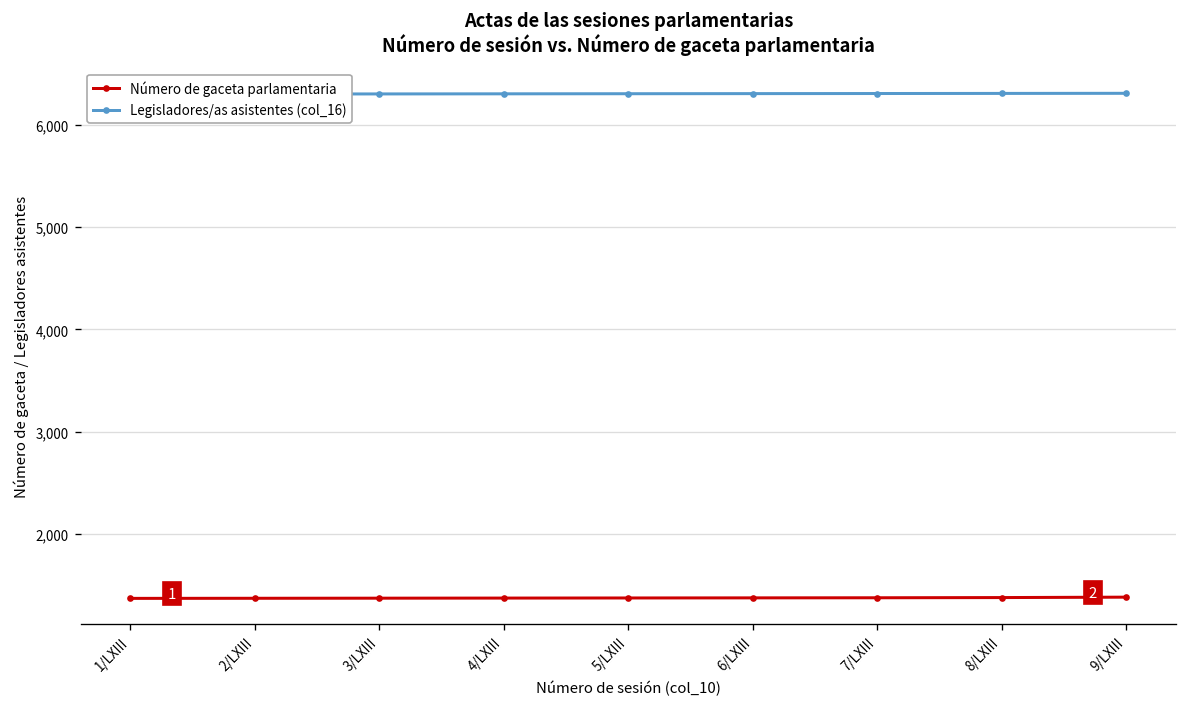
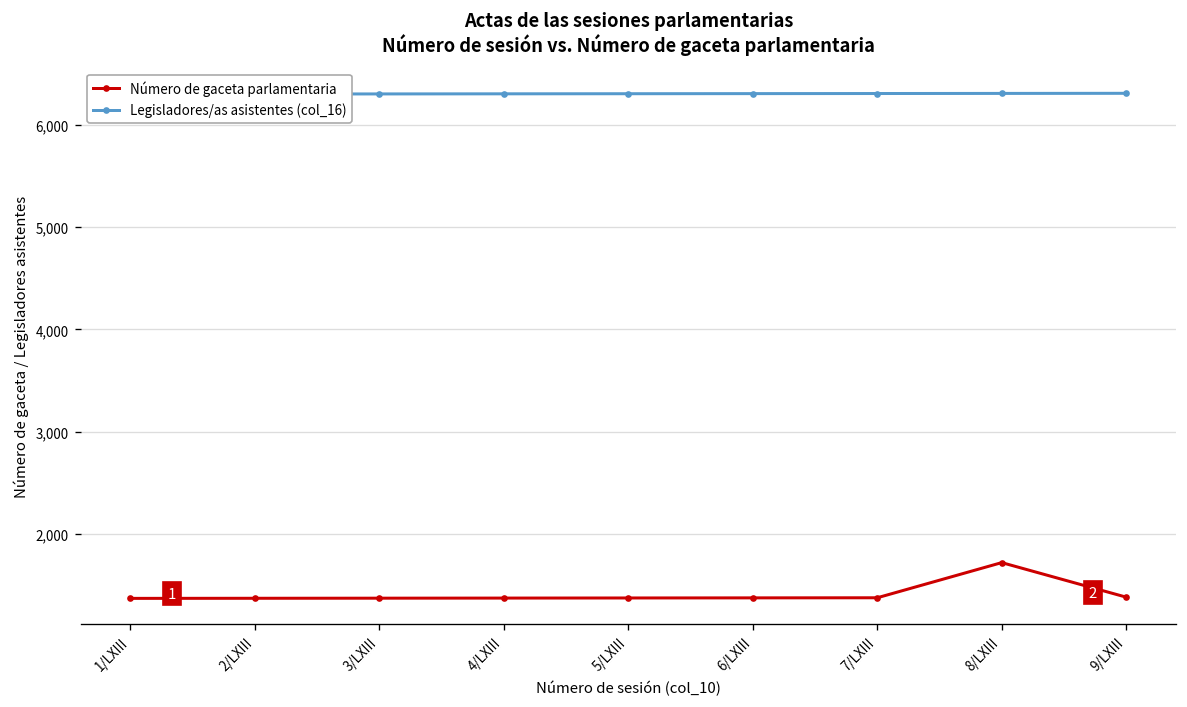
Número de gaceta parlamentaria, 8/LXIII: 1,400 -> 1,700
